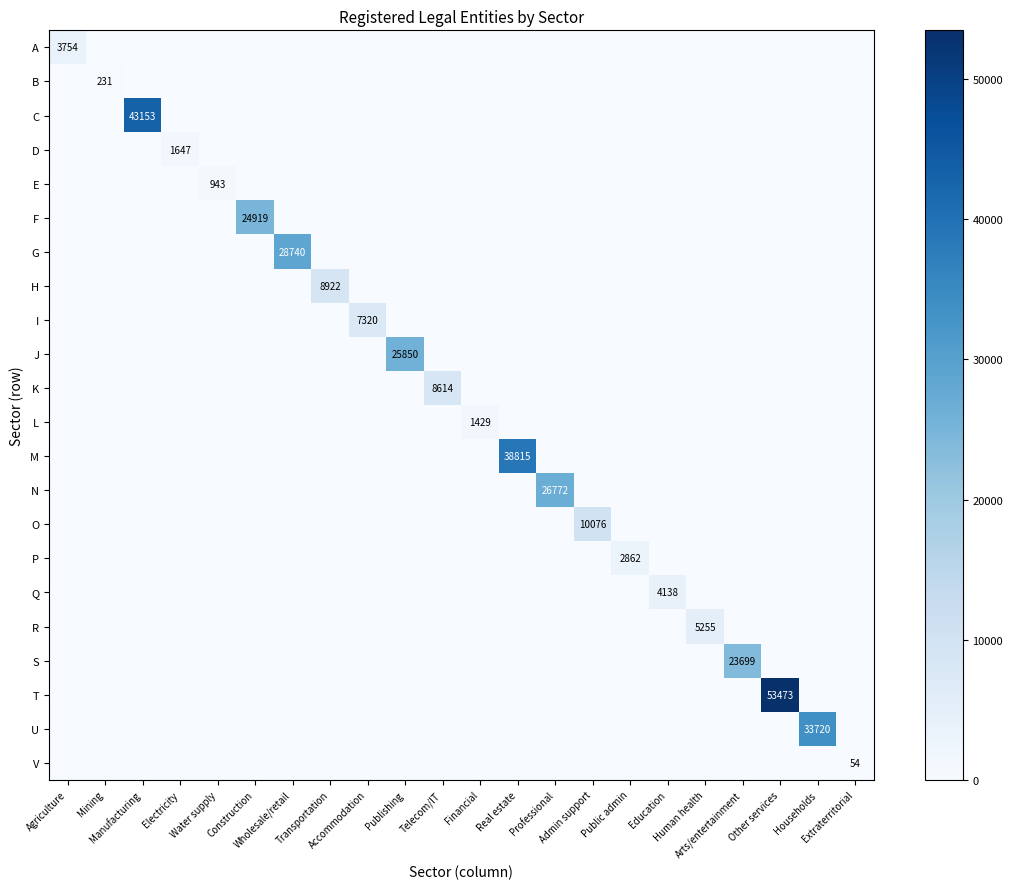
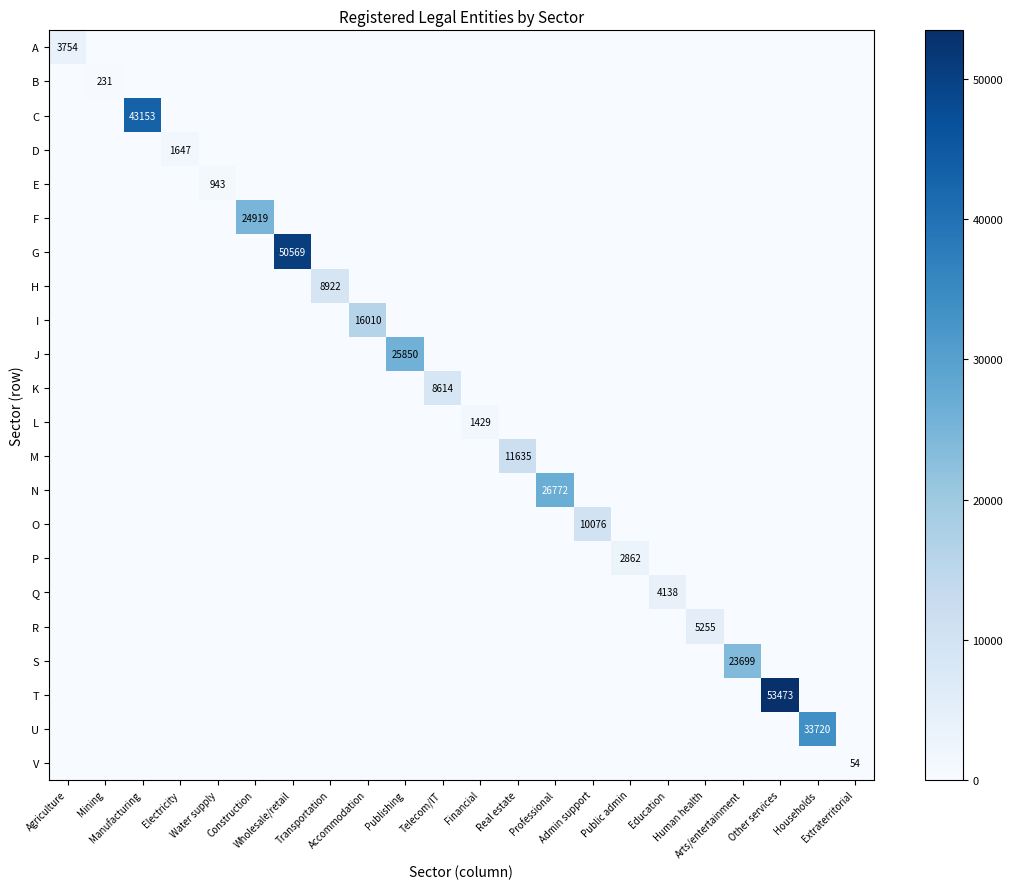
G, Wholesale/retail: 28740 -> 50569
I, Accommodation: 7320 -> 16010
M, Real estate: 38815 -> 11635
